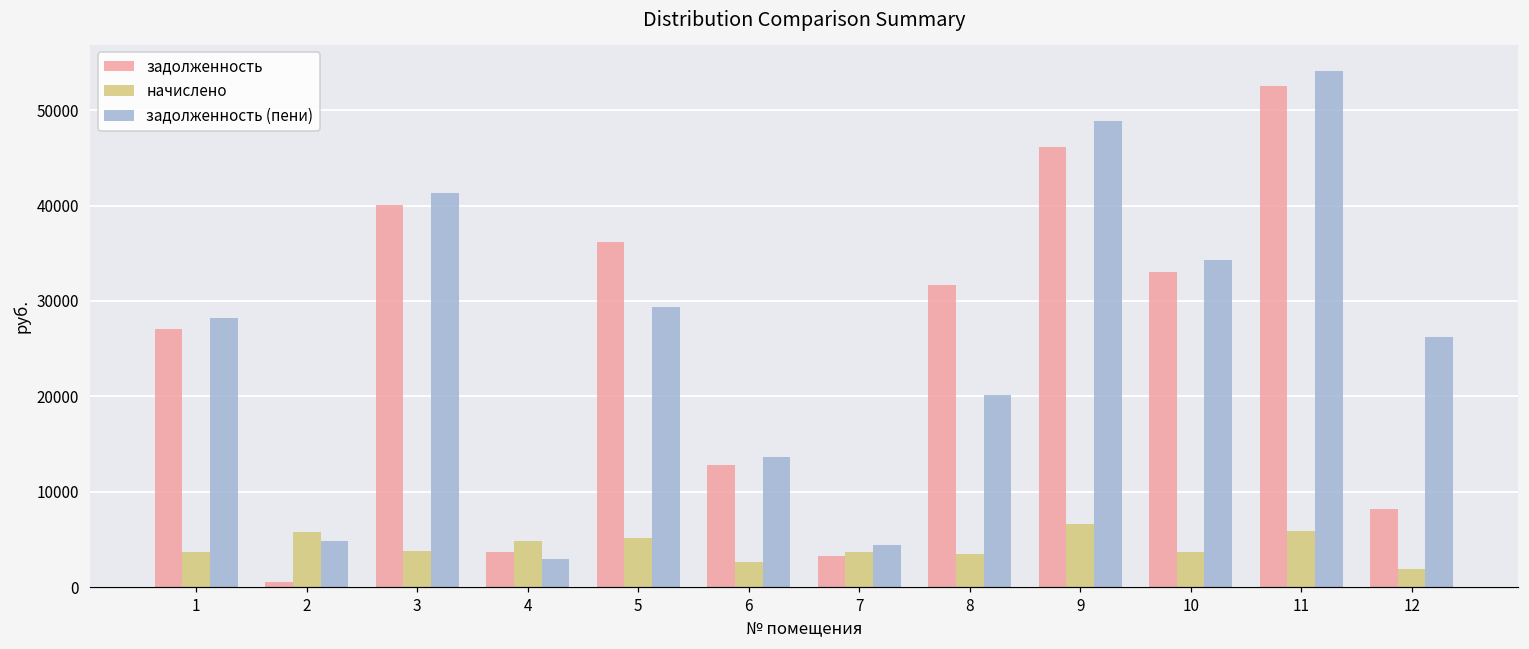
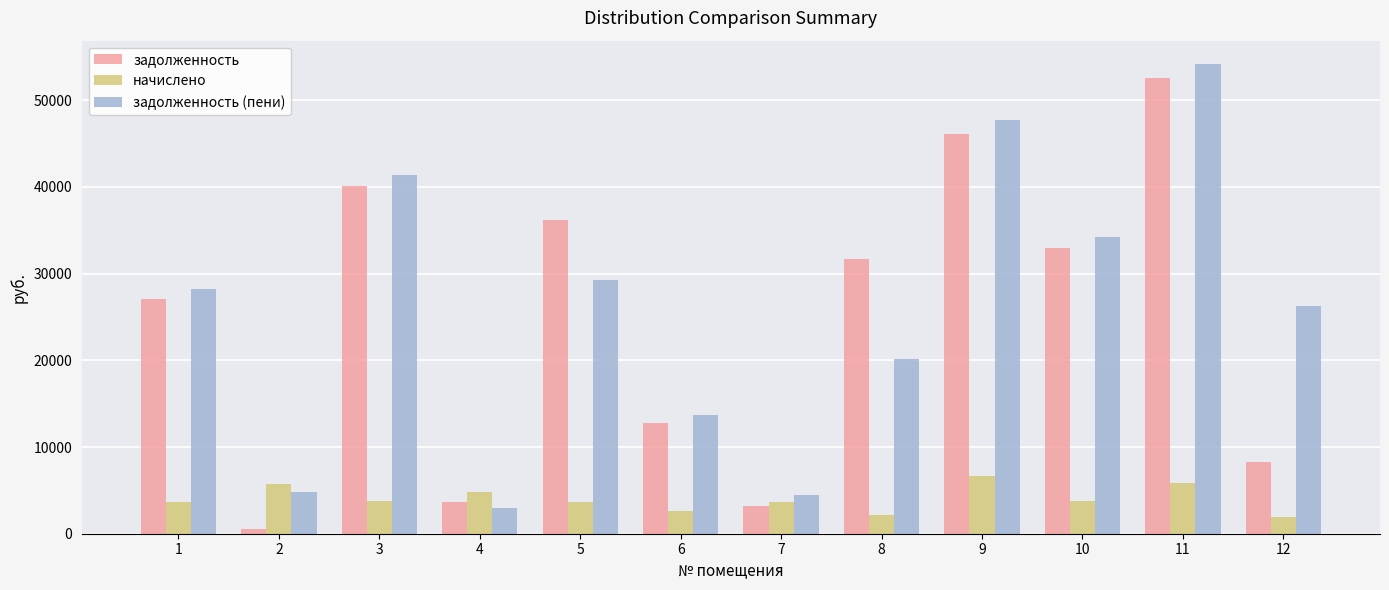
начислено, 5: 5000 -> 4000
начислено, 8: 3000 -> 2000
задолженность (пени), 9: 49000 -> 48000
